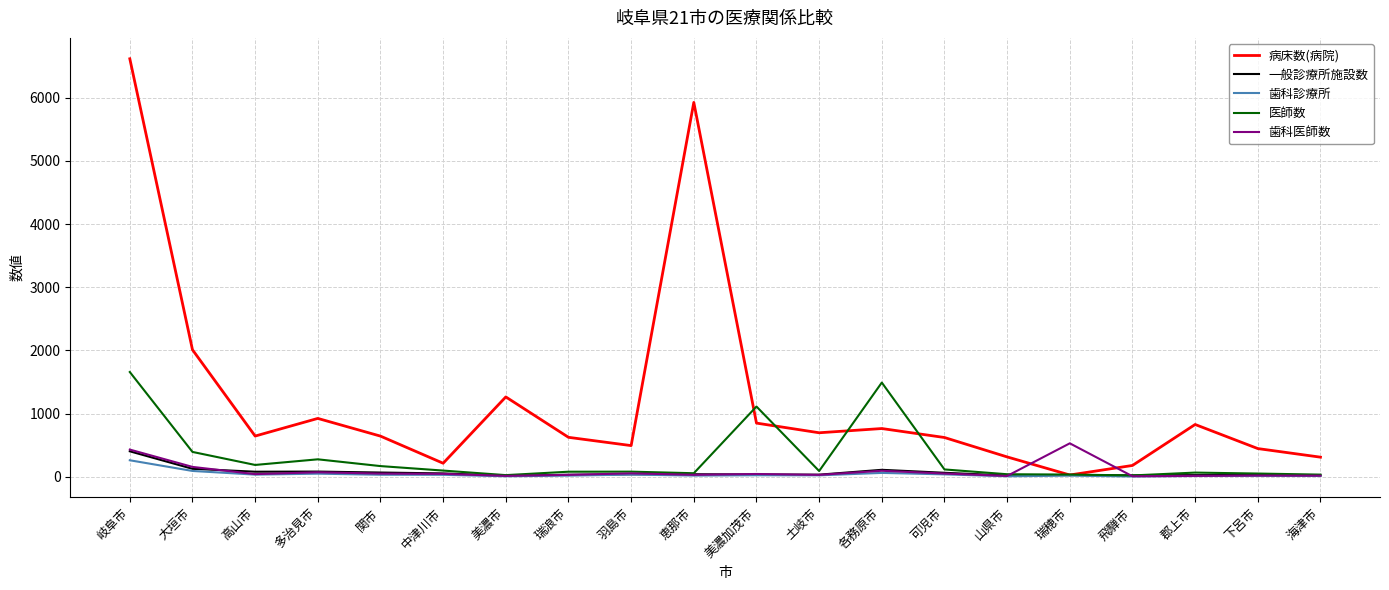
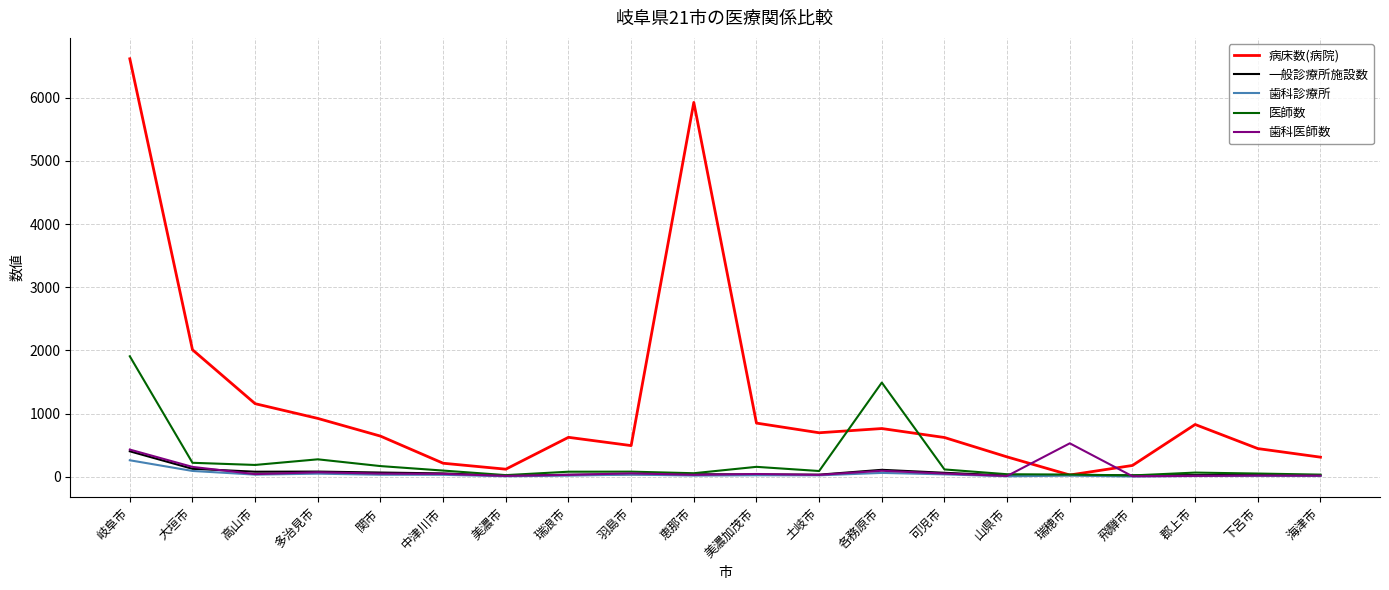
医師数, 岐阜市: 1700 -> 1900
医師数, 大垣市: 400 -> 200
病床数(病院), 高山市: 600 -> 1200
病床数(病院), 美濃市: 1300 -> 100
医師数, 美濃加茂市: 1100 -> 200
